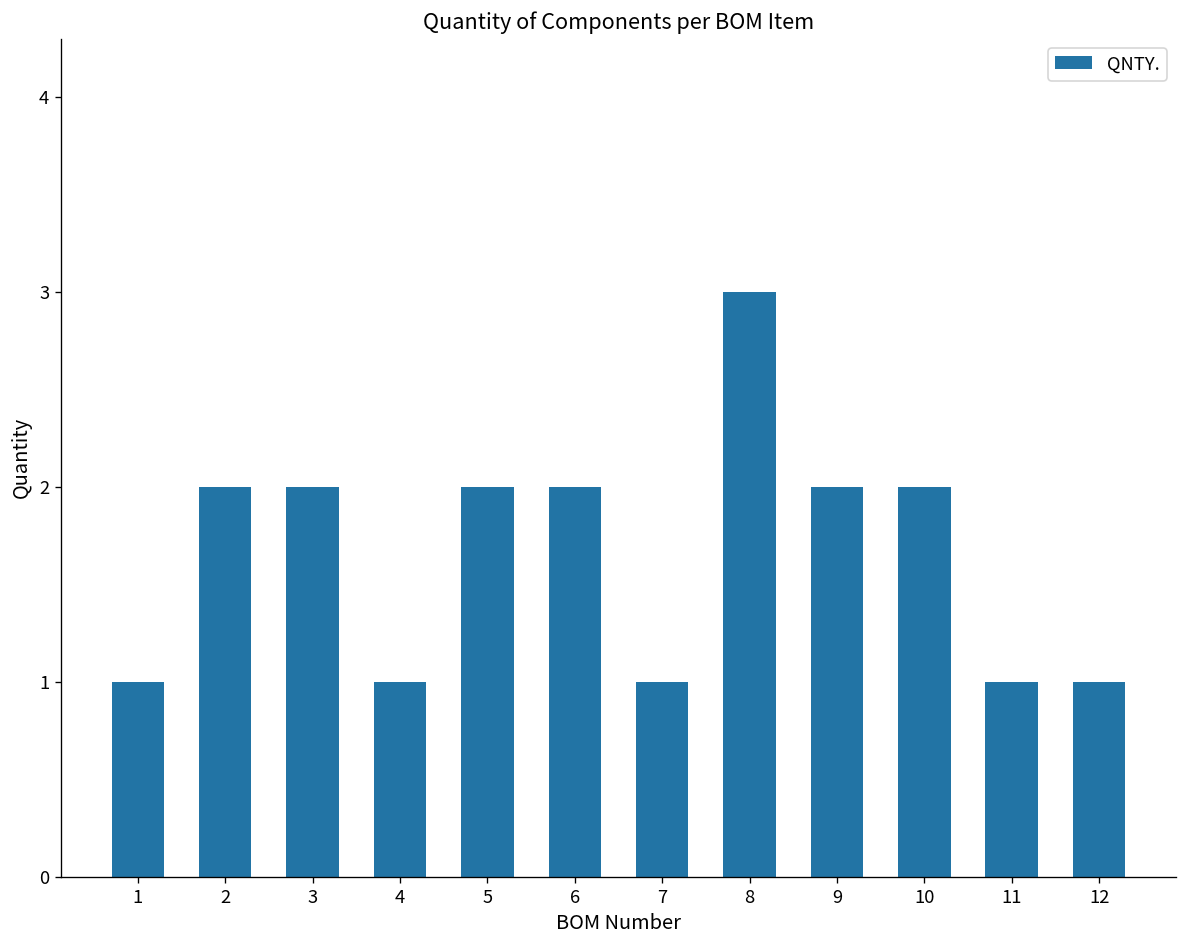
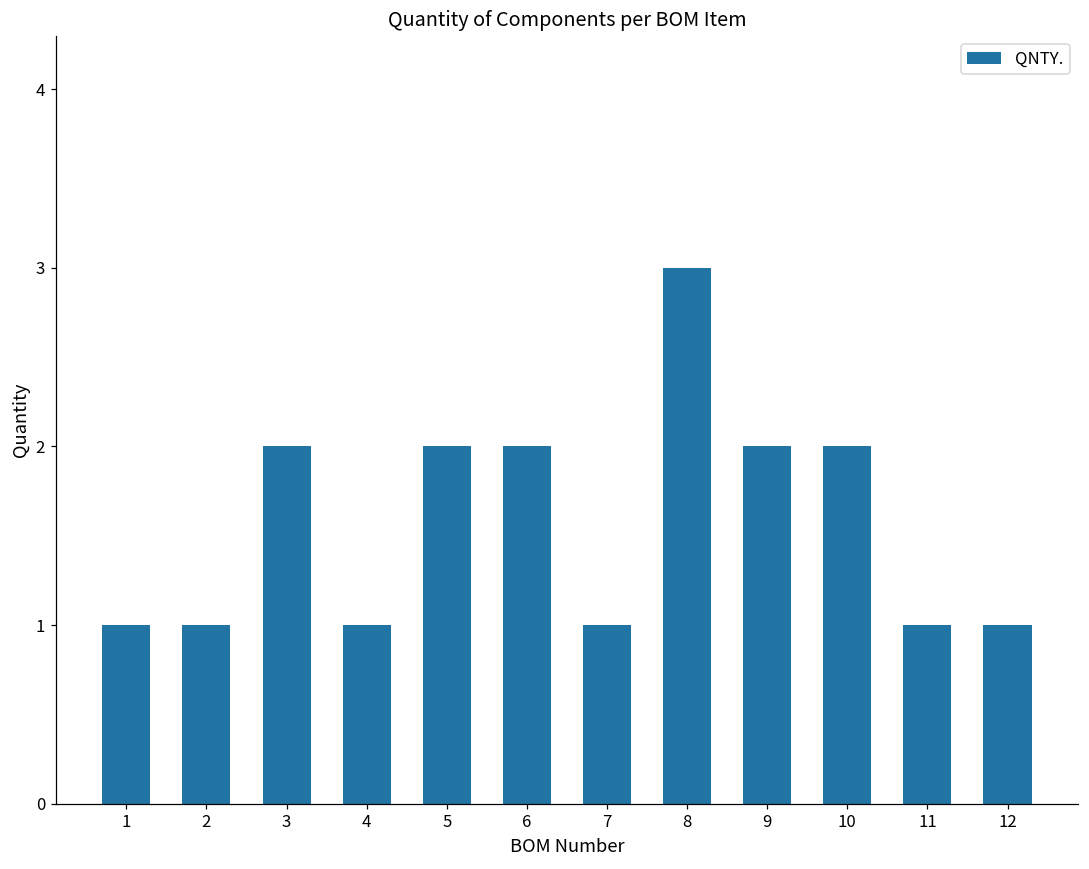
2: 2 -> 1
